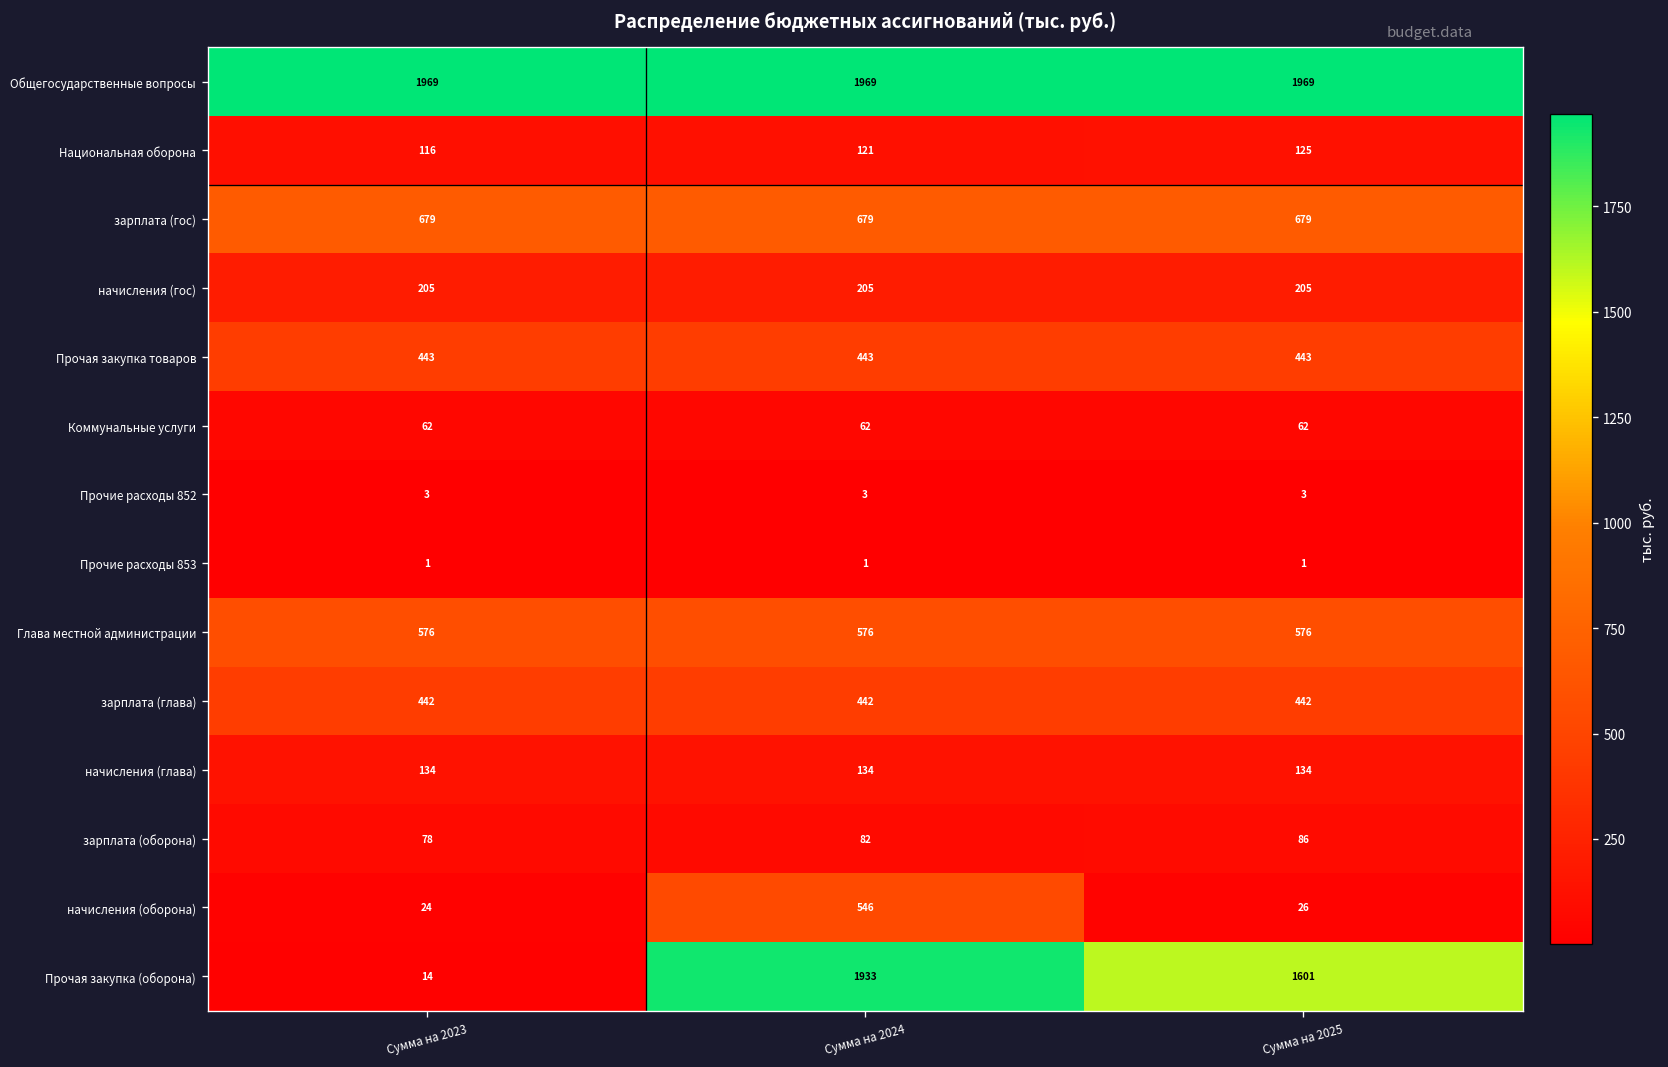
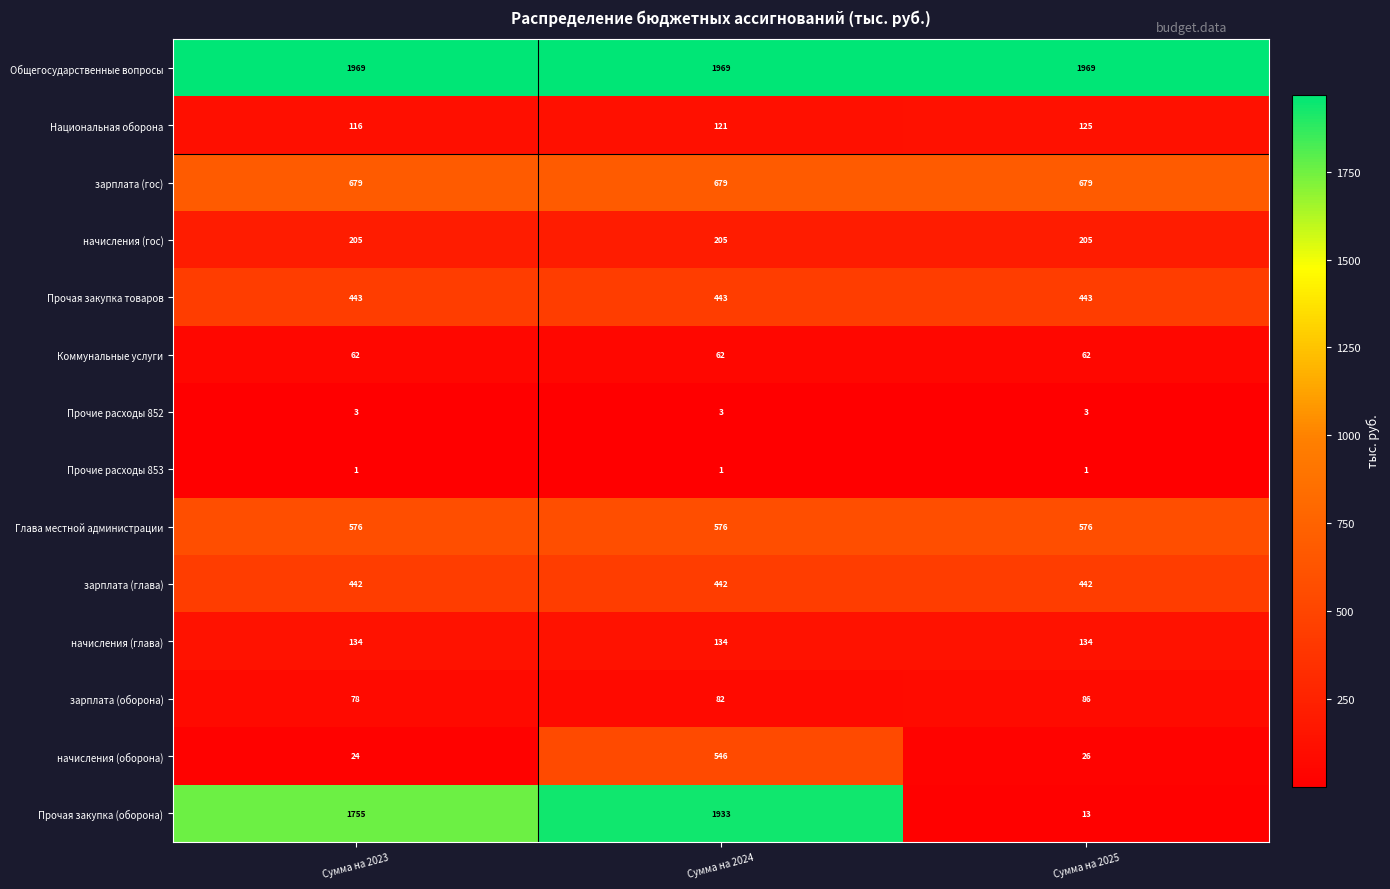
Прочая закупка (оборона), Сумма на 2023: 14 -> 1755
Прочая закупка (оборона), Сумма на 2025: 1601 -> 13
